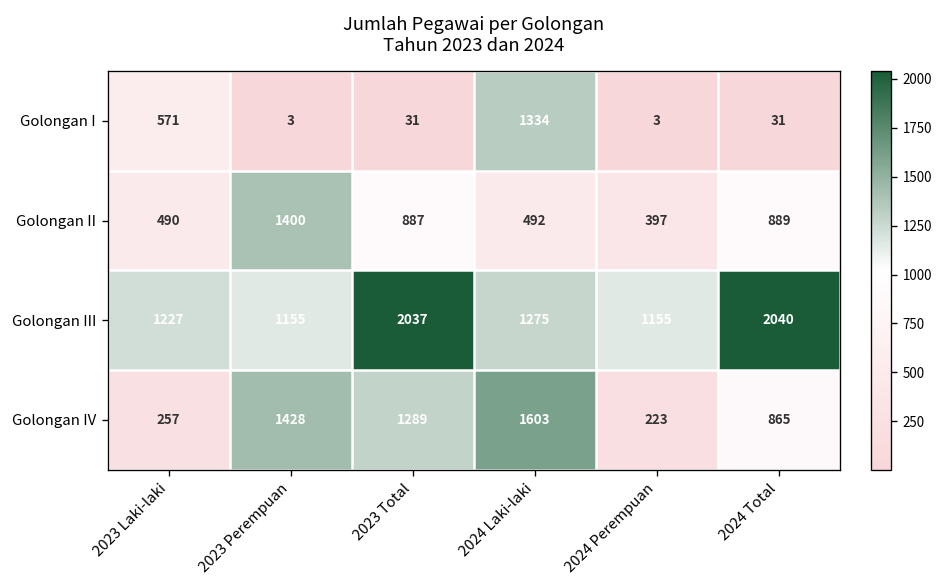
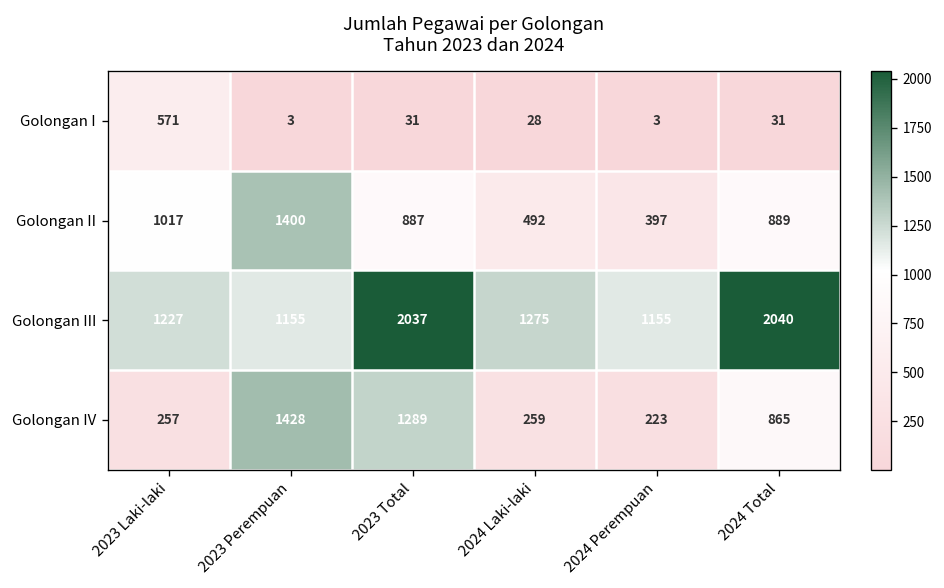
Golongan I, 2024 Laki-laki: 1334 -> 28
Golongan II, 2023 Laki-laki: 490 -> 1017
Golongan IV, 2024 Laki-laki: 1603 -> 259
